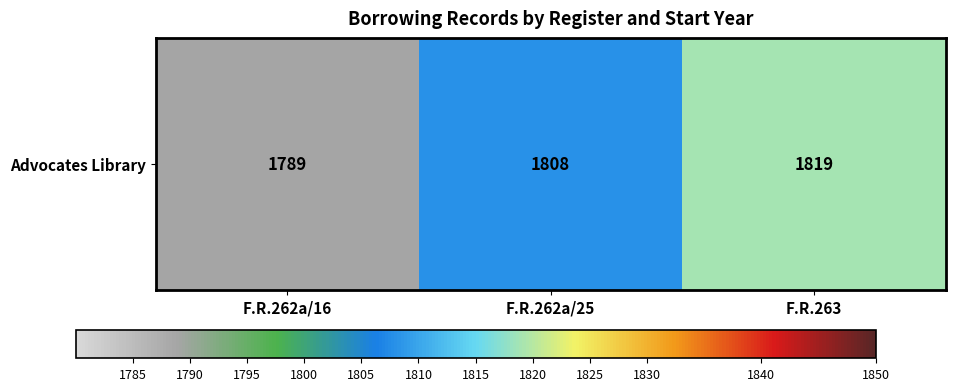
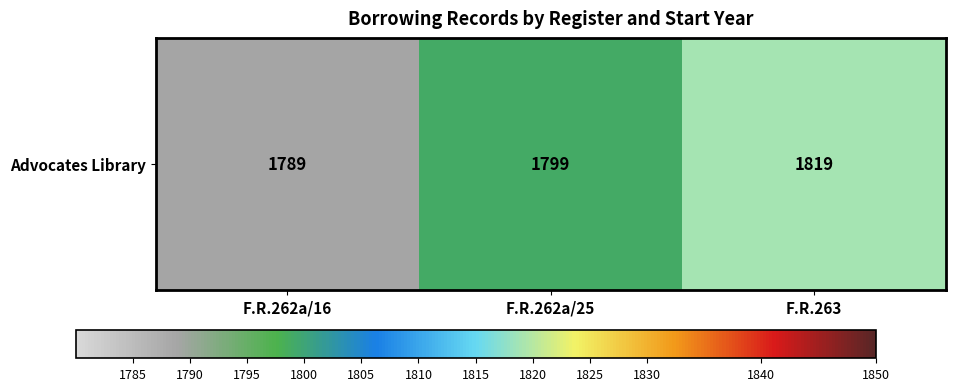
Advocates Library, F.R.262a/25: 1808 -> 1799
